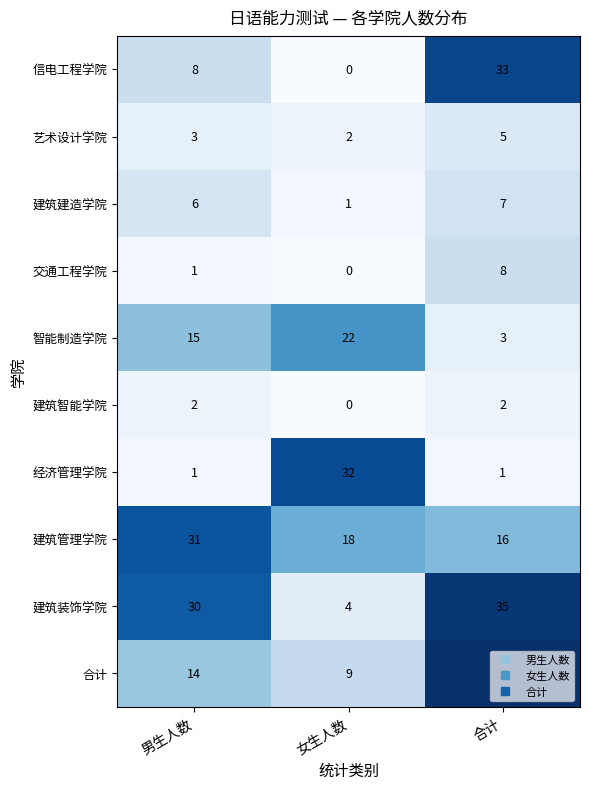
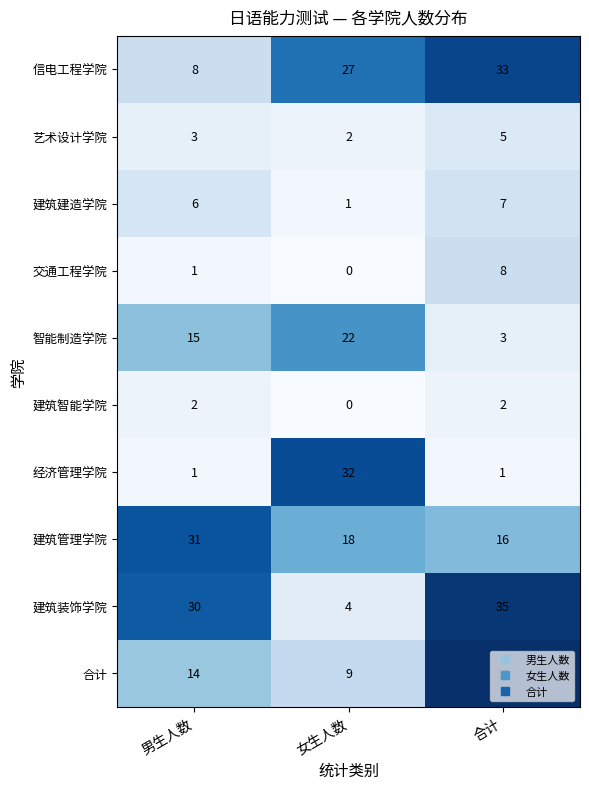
信电工程学院, 女生人数: 0 -> 27
